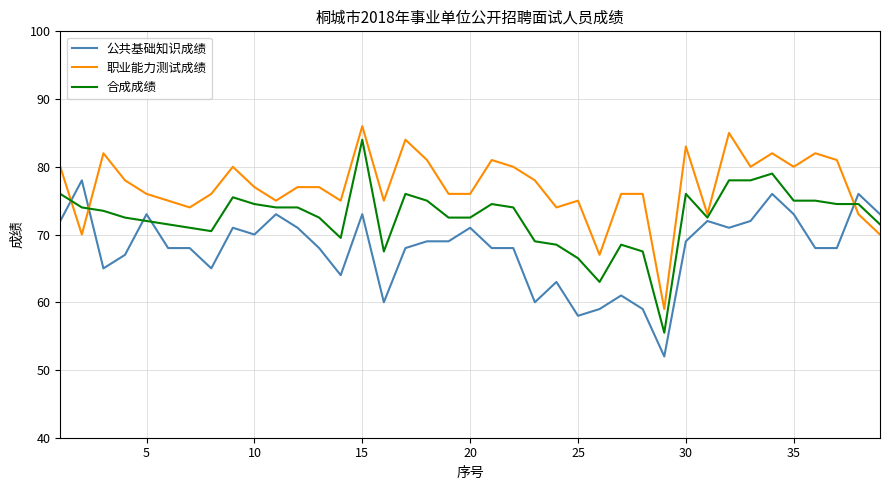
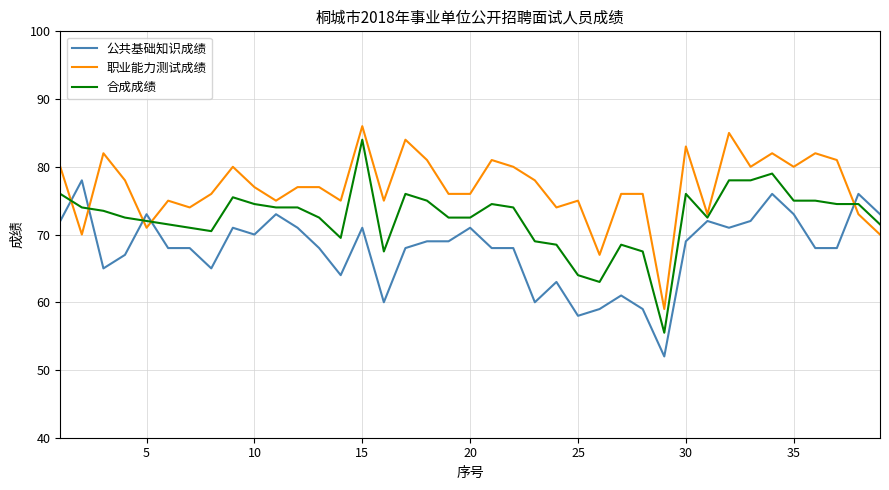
职业能力测试成绩, 5: 76 -> 71
公共基础知识成绩, 15: 73 -> 71
合成成绩, 25: 67 -> 64
